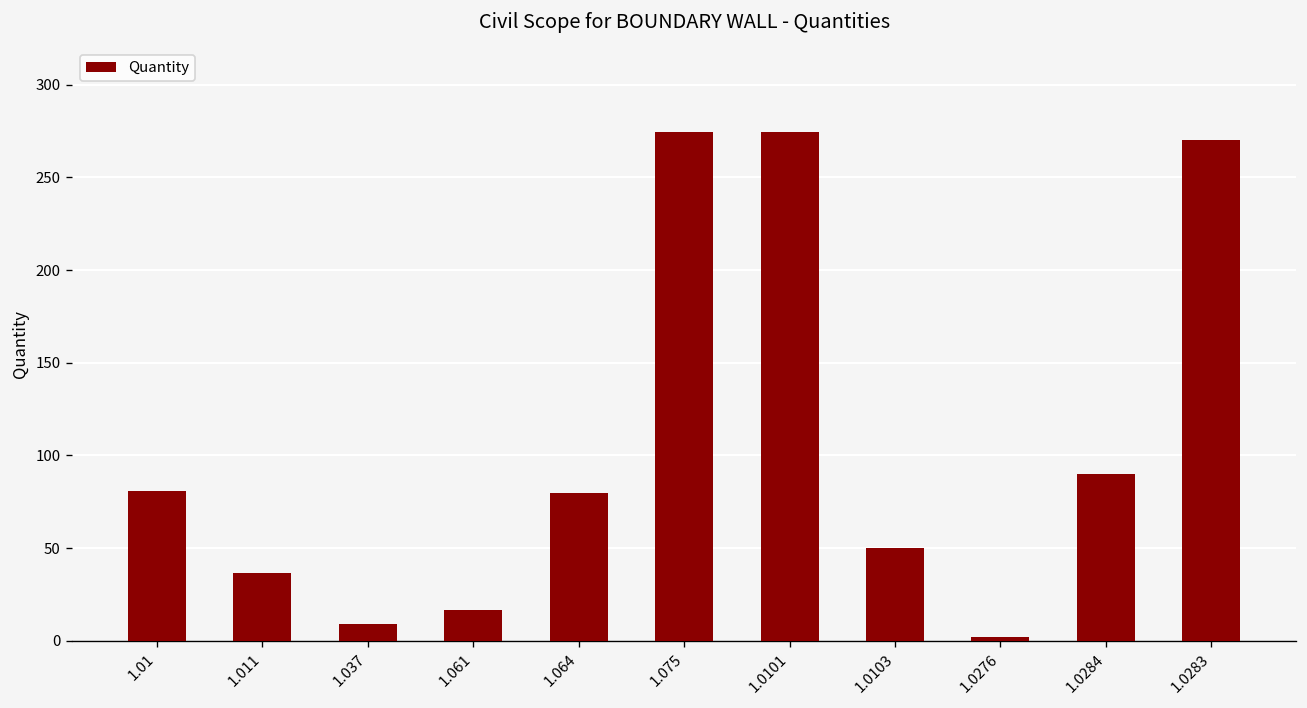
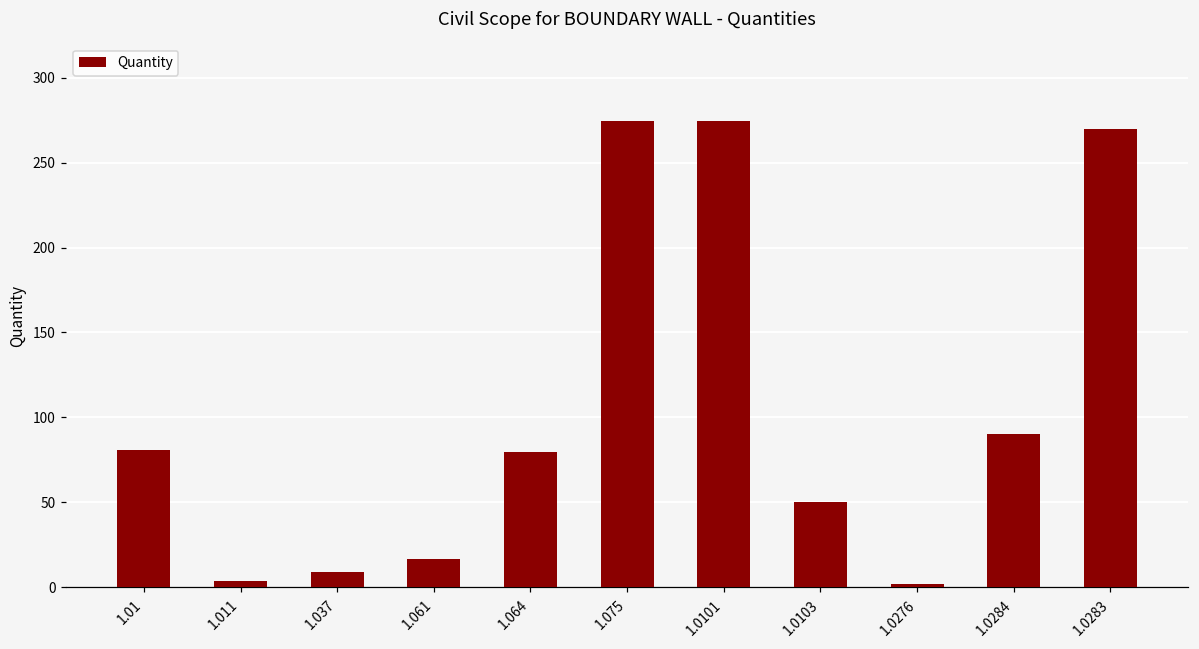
1.011: 37 -> 4
